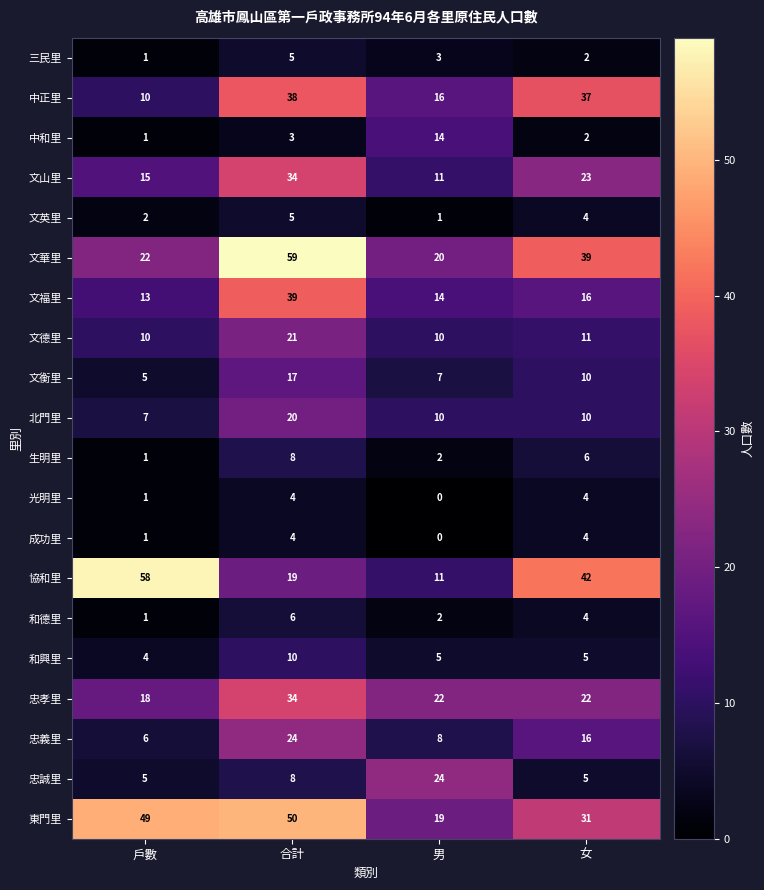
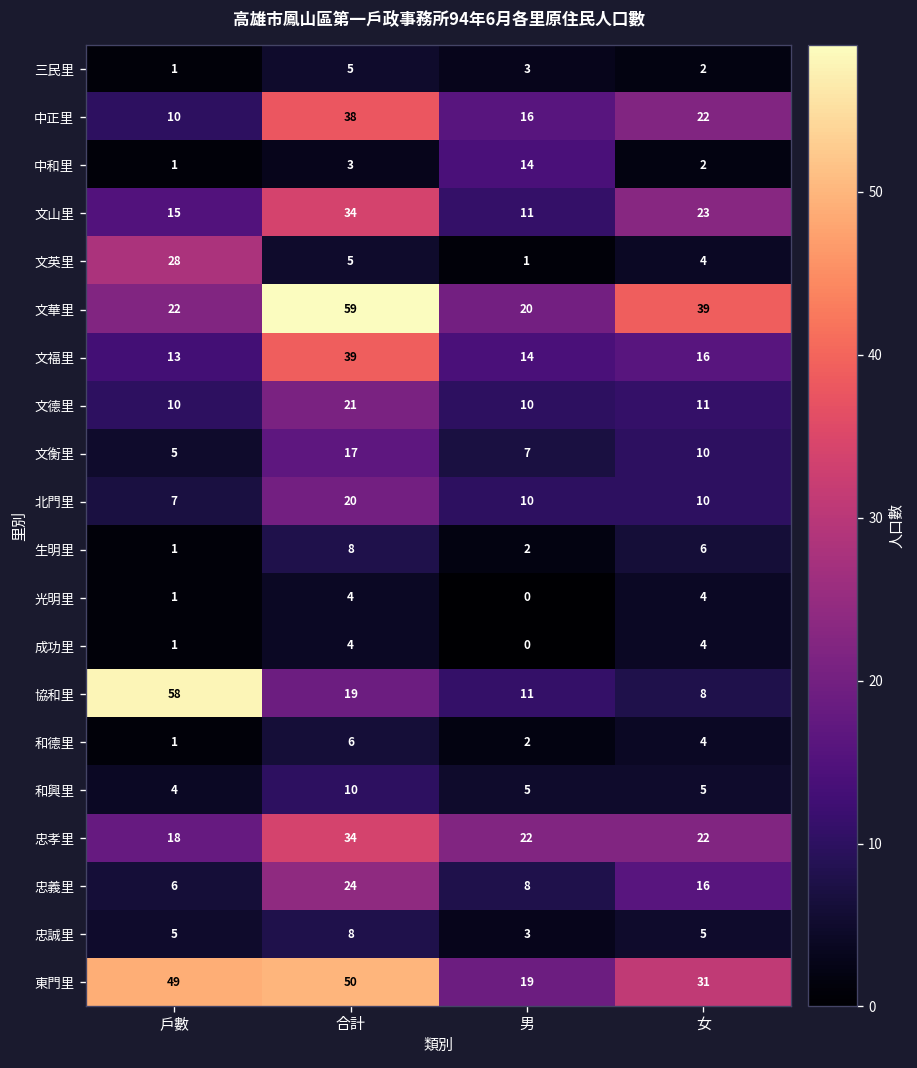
中正里, 女: 37 -> 22
文英里, 戶數: 2 -> 28
協和里, 女: 42 -> 8
忠誠里, 男: 24 -> 3
